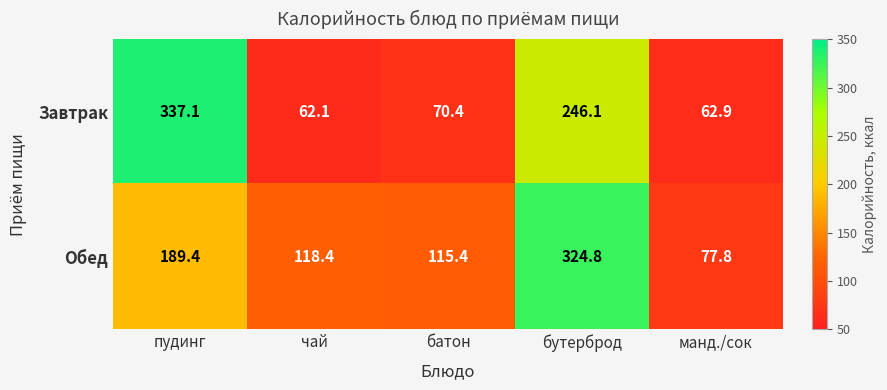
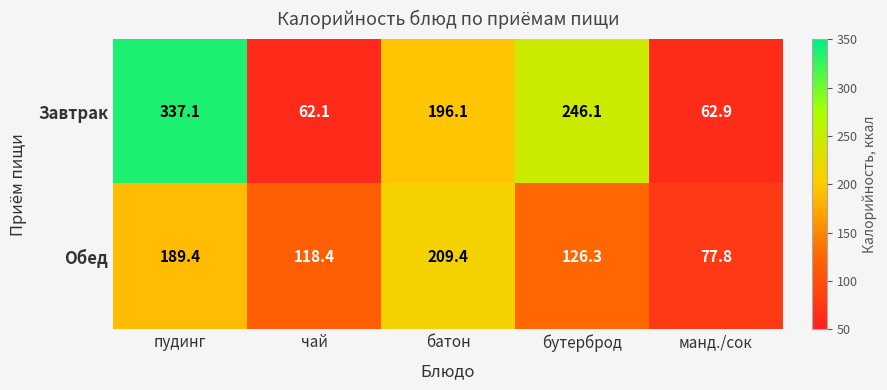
Завтрак, батон: 70.4 -> 196.1
Обед, батон: 115.4 -> 209.4
Обед, бутерброд: 324.8 -> 126.3
